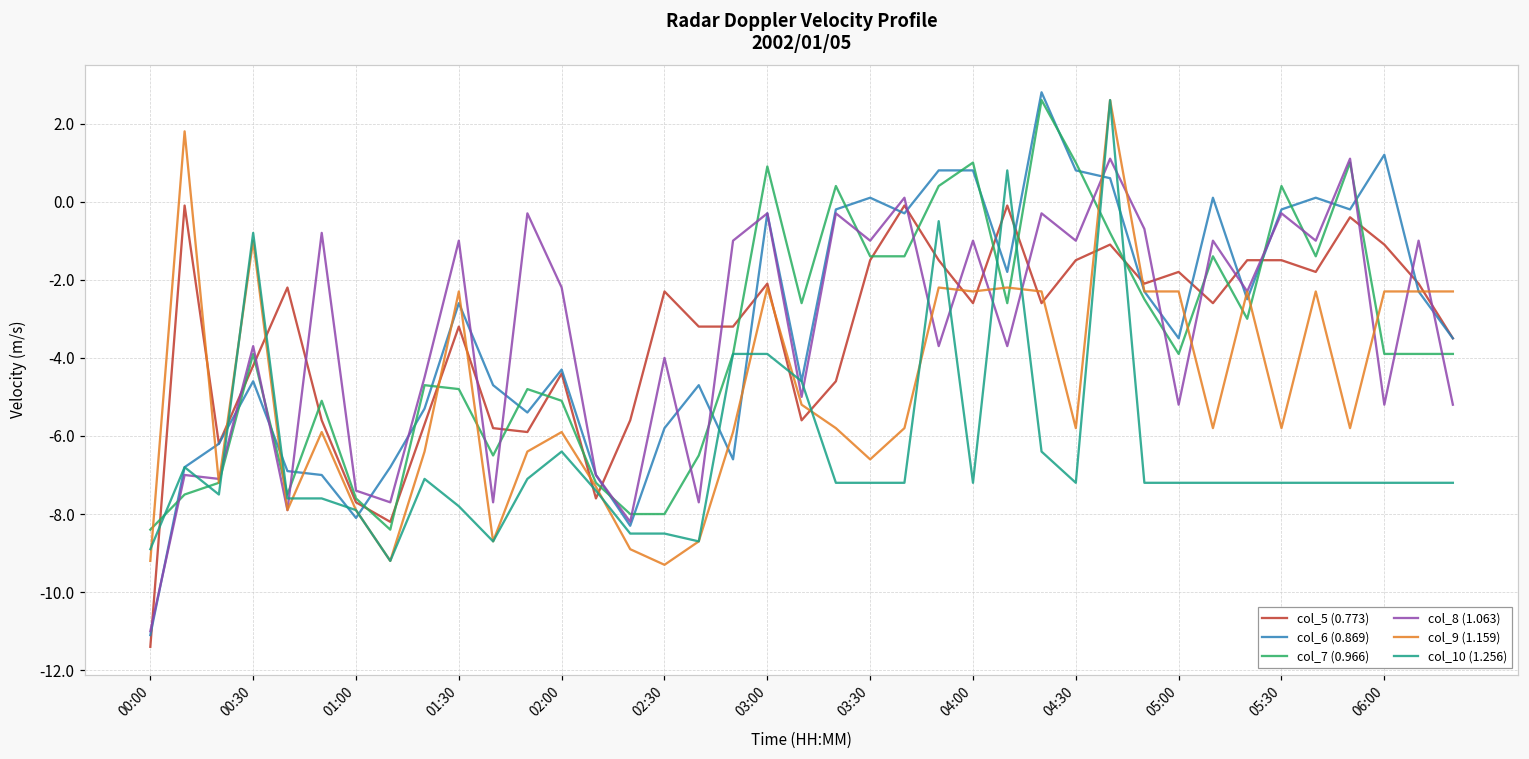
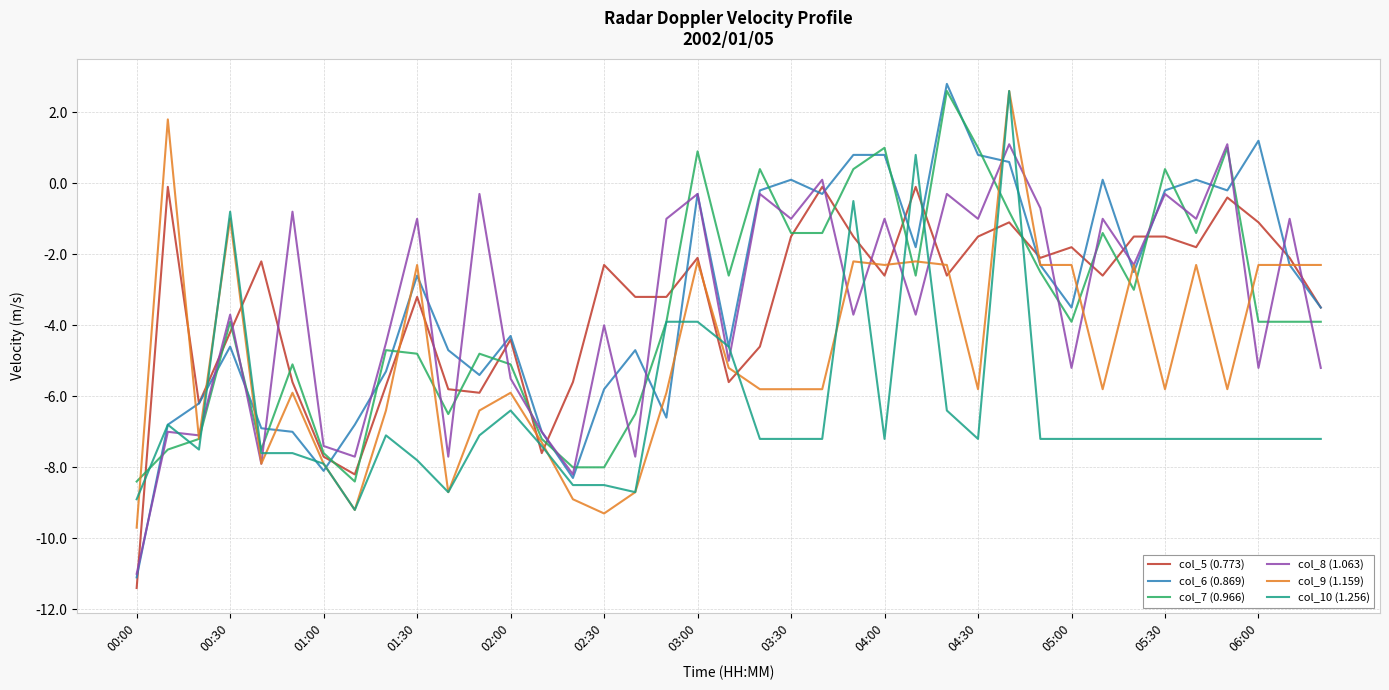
col_9 (1.159), 00:00: -9.2 -> -9.7
col_8 (1.063), 02:00: -2.2 -> -5.5
col_9 (1.159), 03:30: -6.6 -> -5.8
